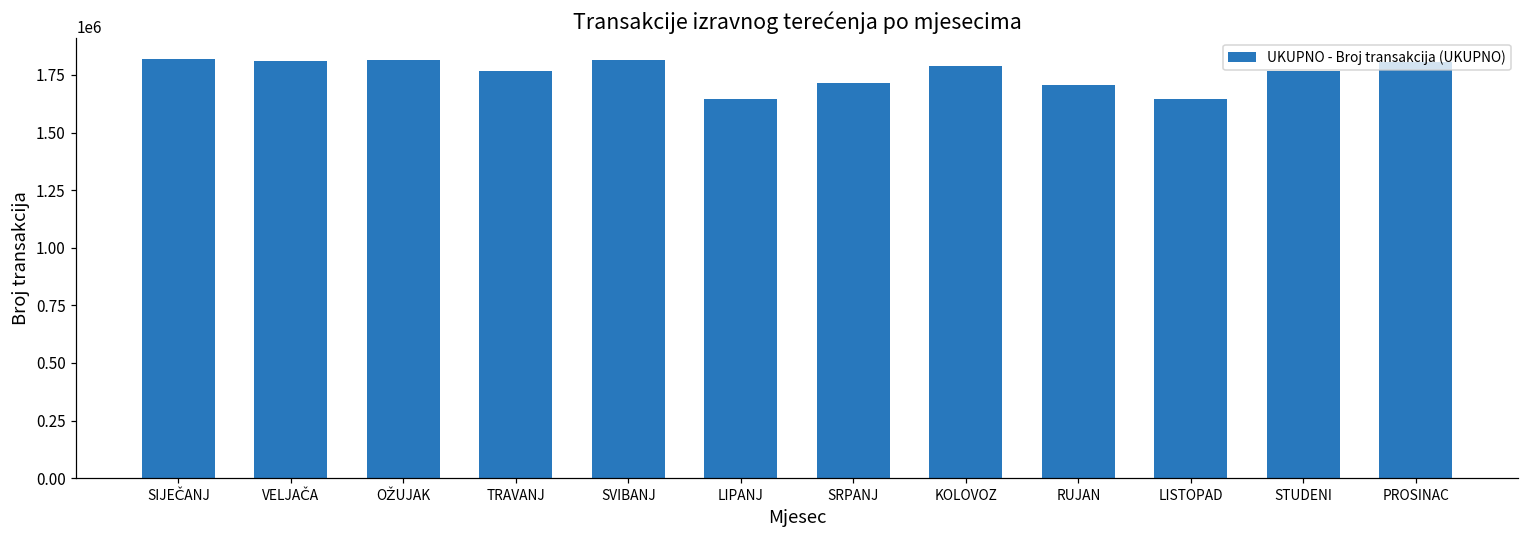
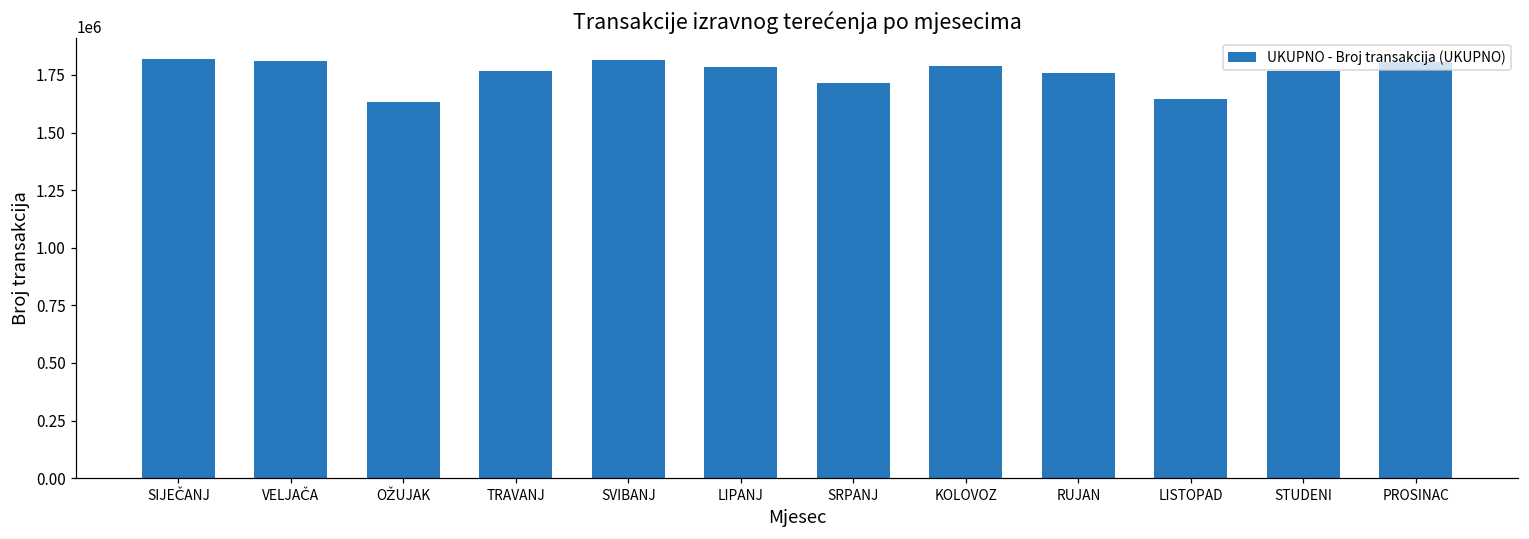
OŽUJAK: 1810000 -> 1630000
LIPANJ: 1650000 -> 1790000
RUJAN: 1710000 -> 1760000
